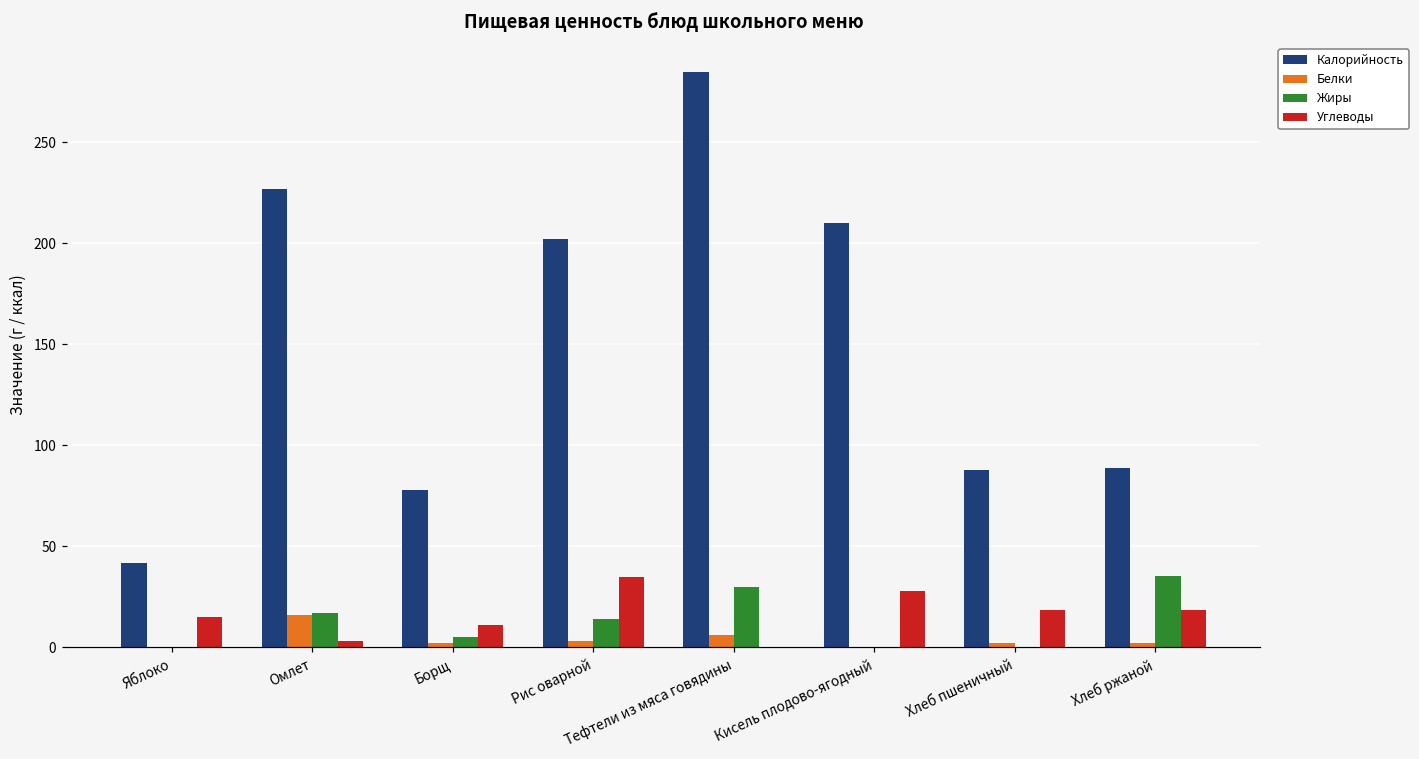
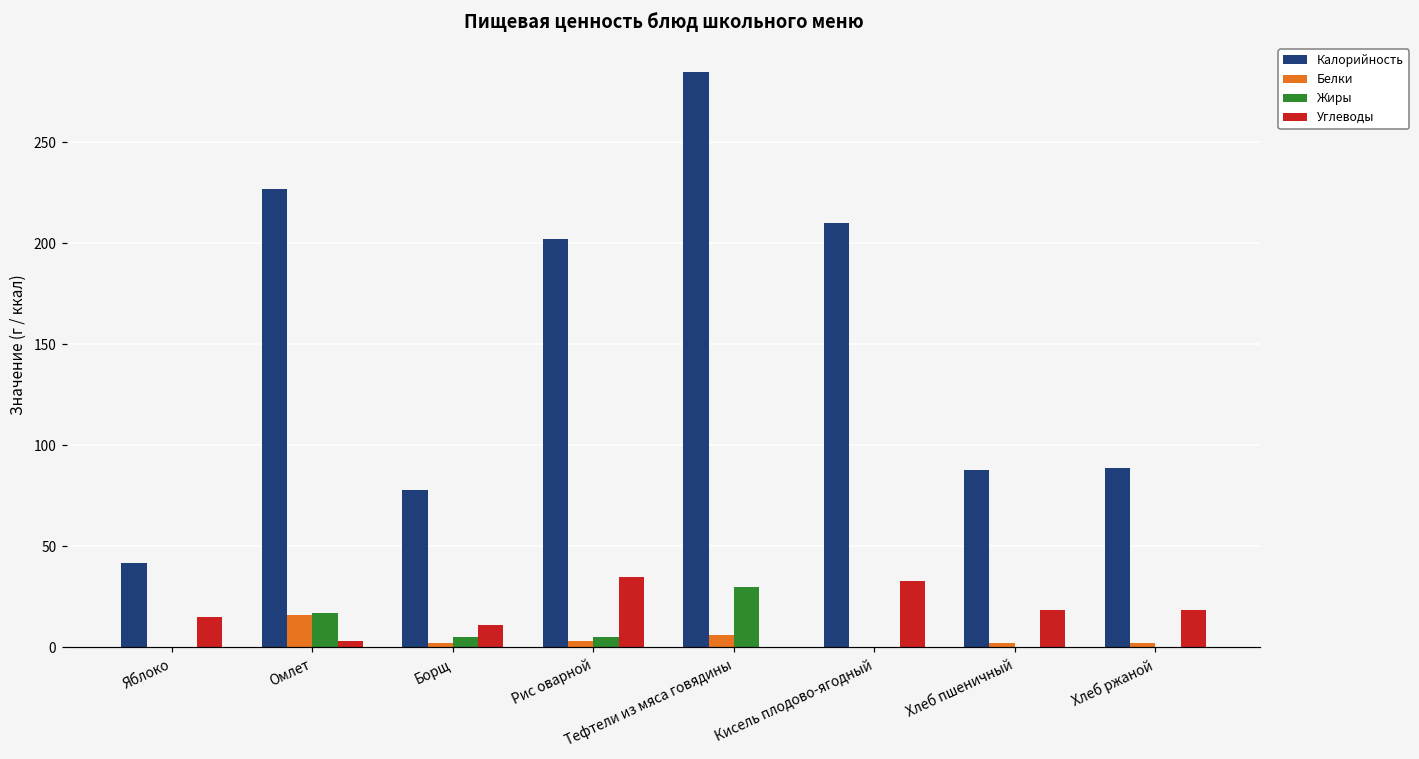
Жиры, Рис оварной: 14 -> 5
Углеводы, Кисель плодово-ягодный: 28 -> 33
Жиры, Хлеб ржаной: 35 -> 0
